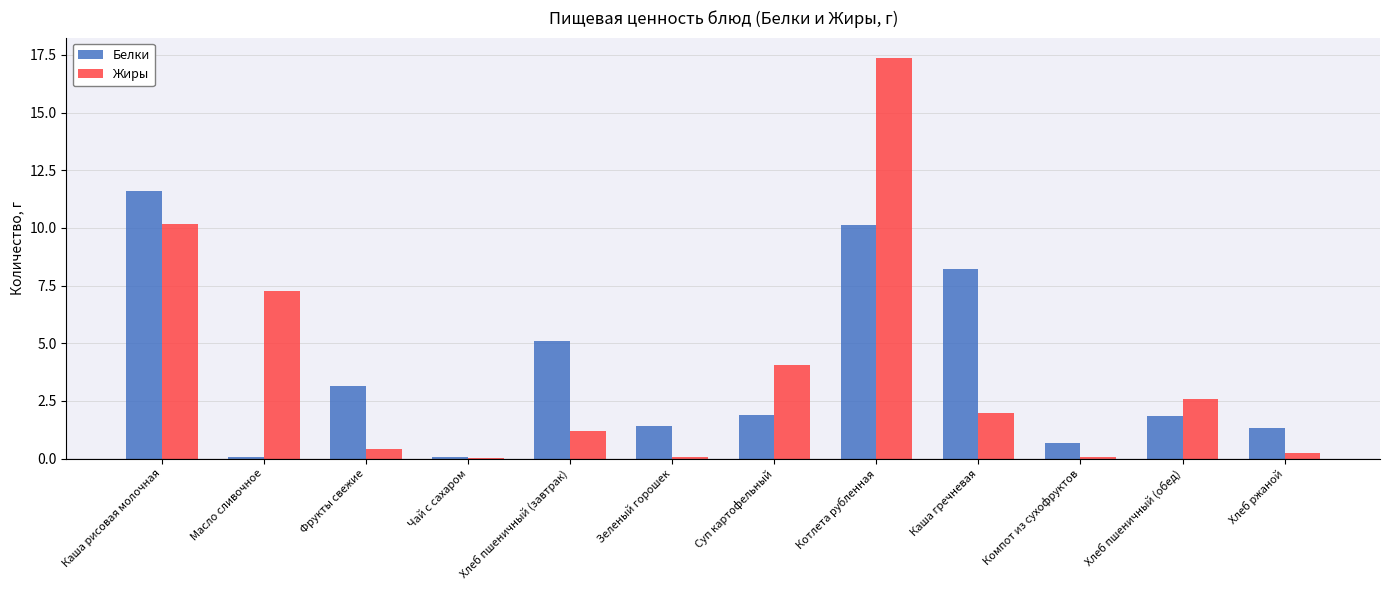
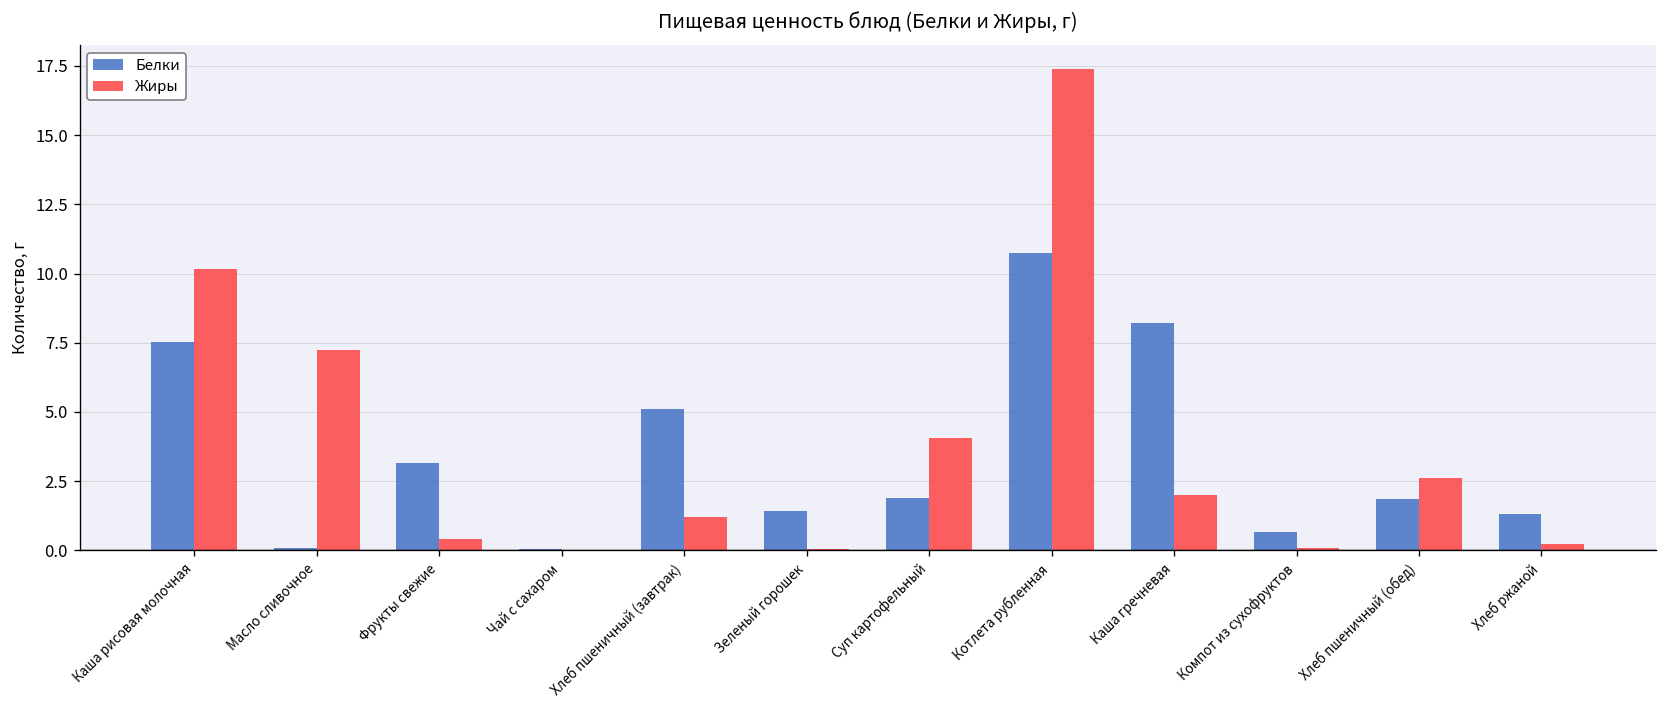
Белки, Каша рисовая молочная: 11.6 -> 7.5
Белки, Котлета рубленная: 10.1 -> 10.7
